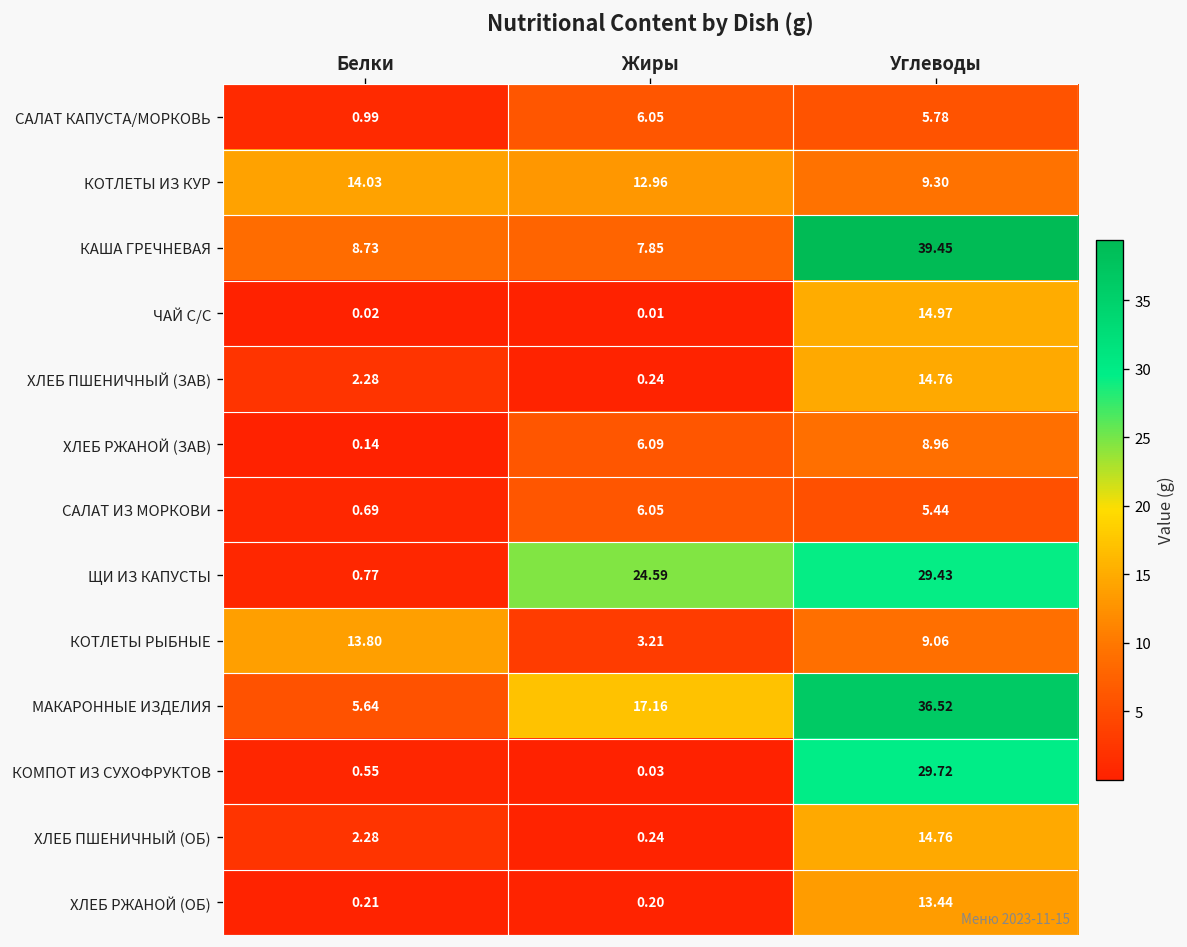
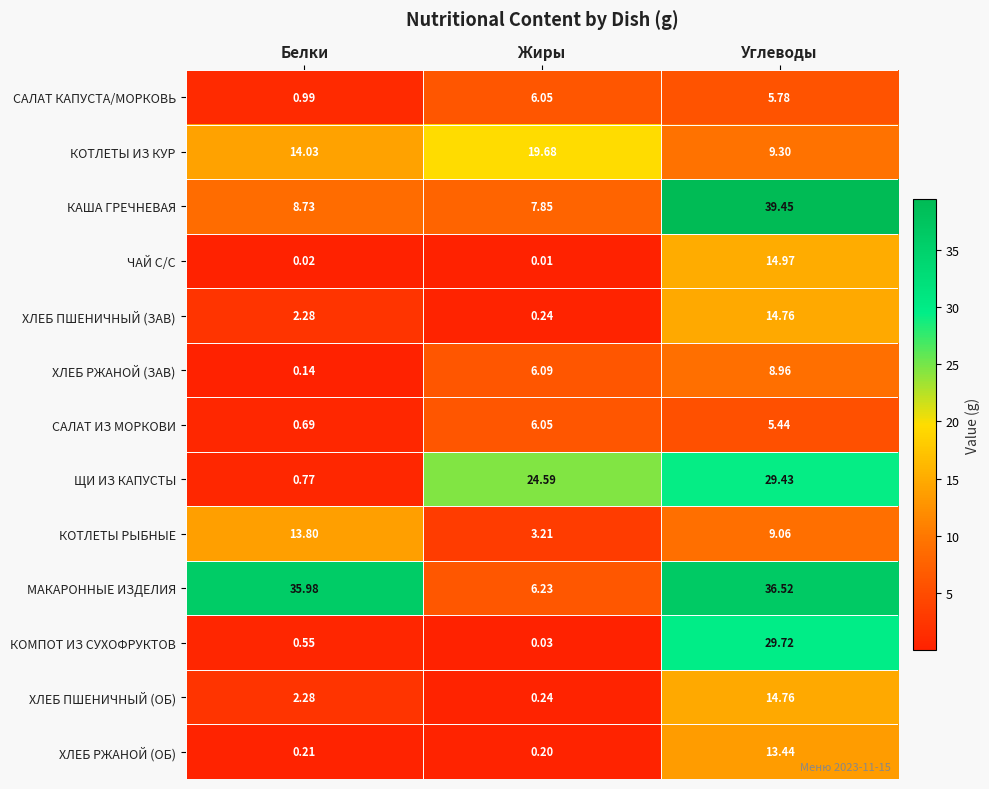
КОТЛЕТЫ ИЗ КУР, Жиры: 12.96 -> 19.68
МАКАРОННЫЕ ИЗДЕЛИЯ, Белки: 5.64 -> 35.98
МАКАРОННЫЕ ИЗДЕЛИЯ, Жиры: 17.16 -> 6.23
